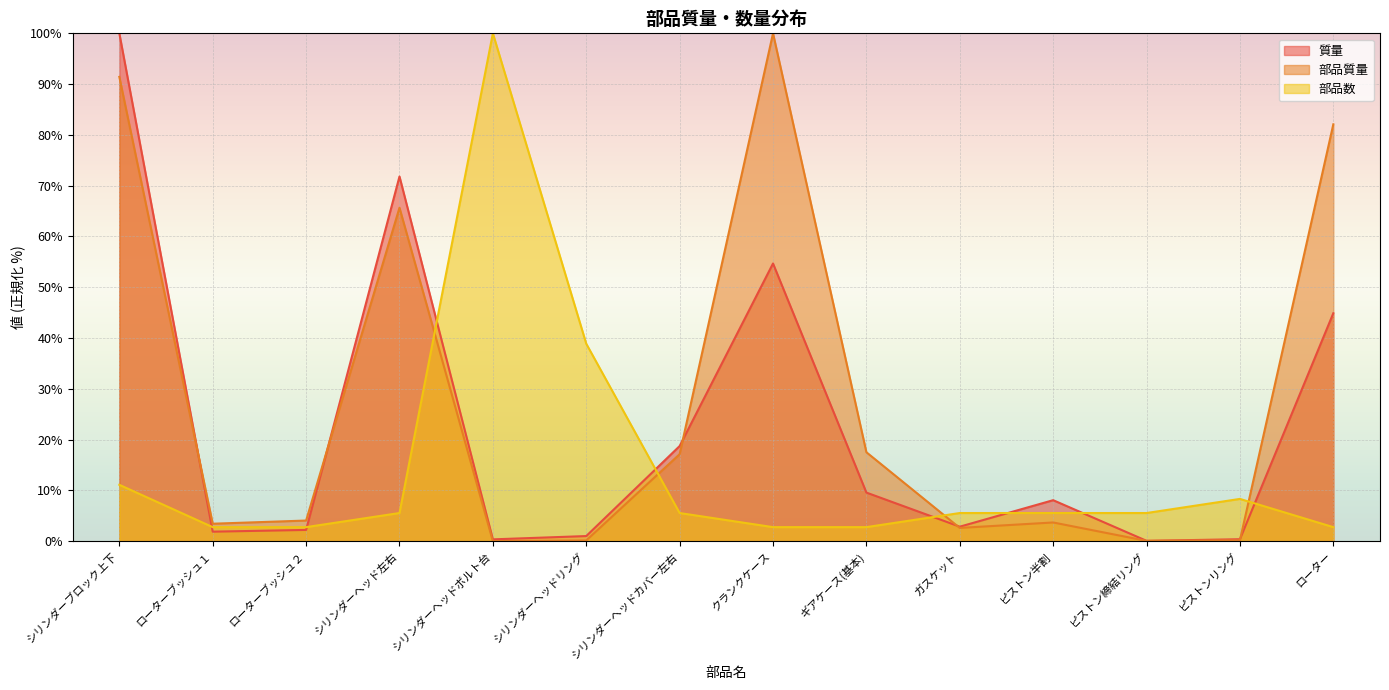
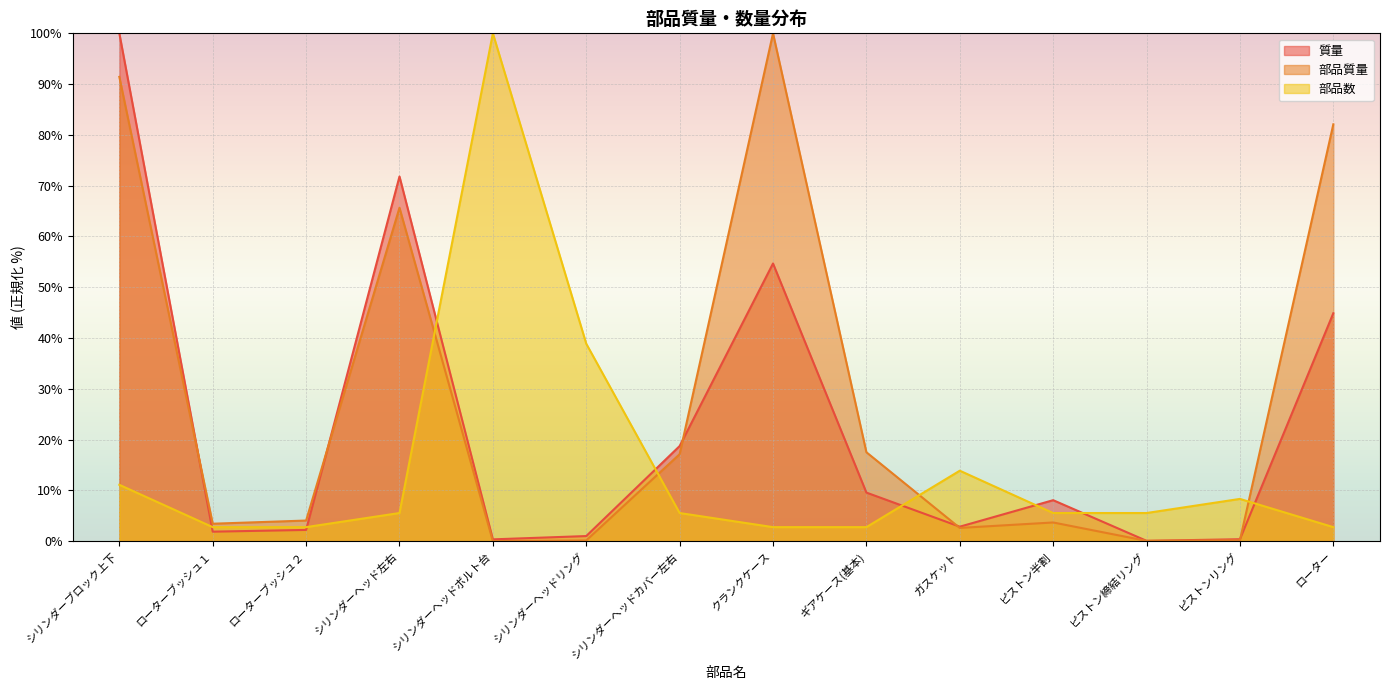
部品数, ガスケット: 6% -> 14%
